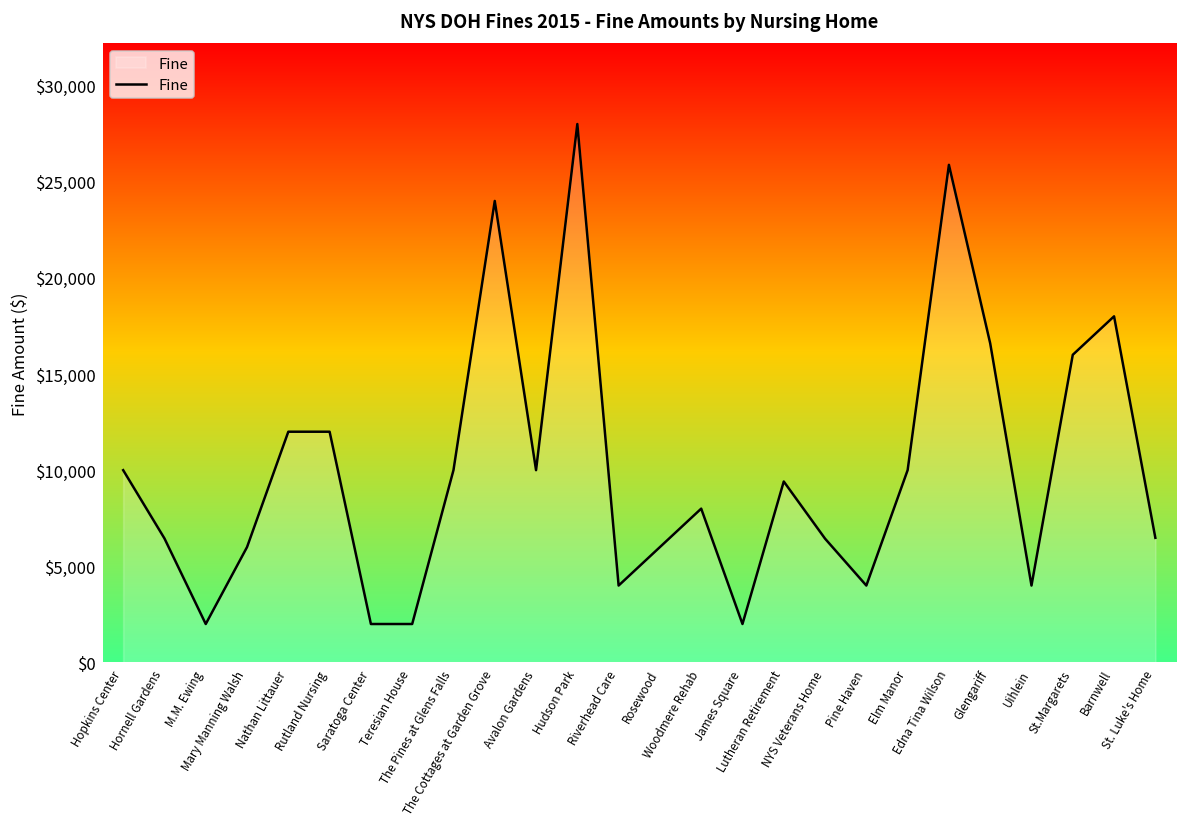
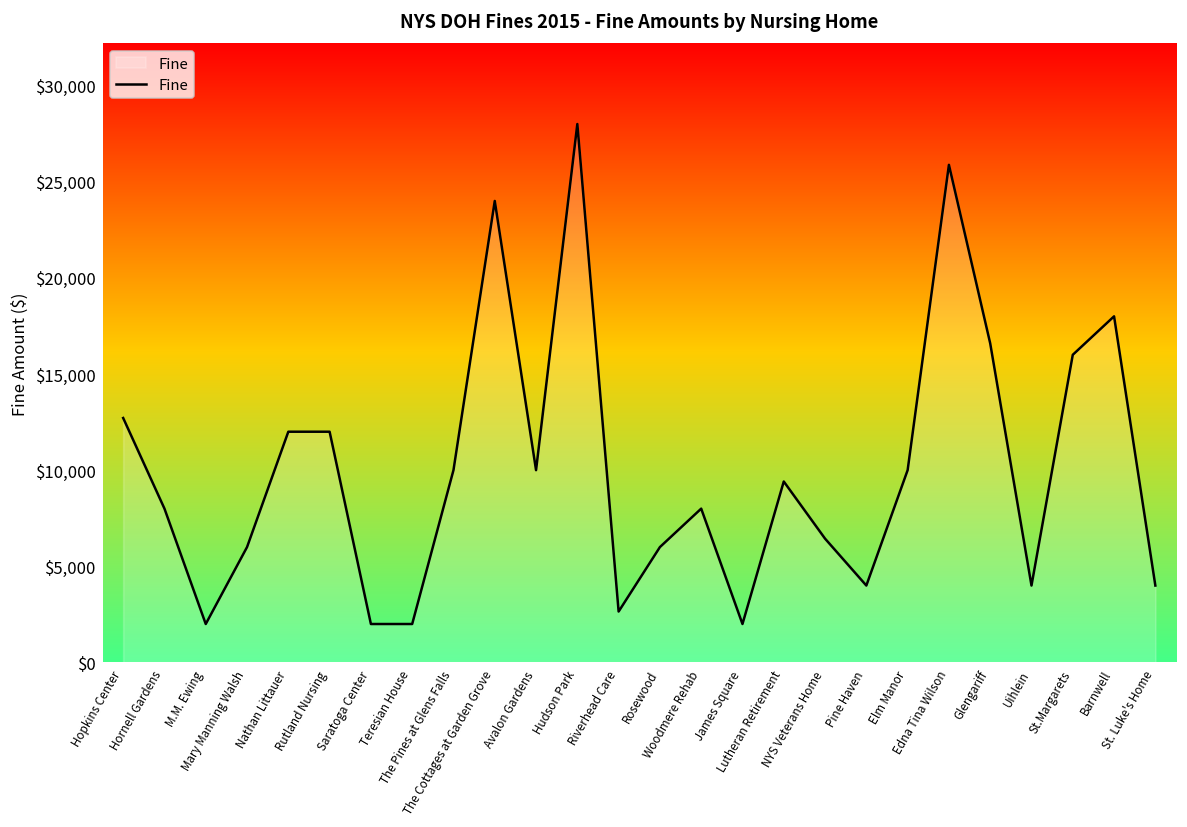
Hopkins Center: $10,000 -> $12,700
Hornell Gardens: $6,500 -> $8,000
Riverhead Care: $4,000 -> $2,600
St. Luke's Home: $6,500 -> $4,000
